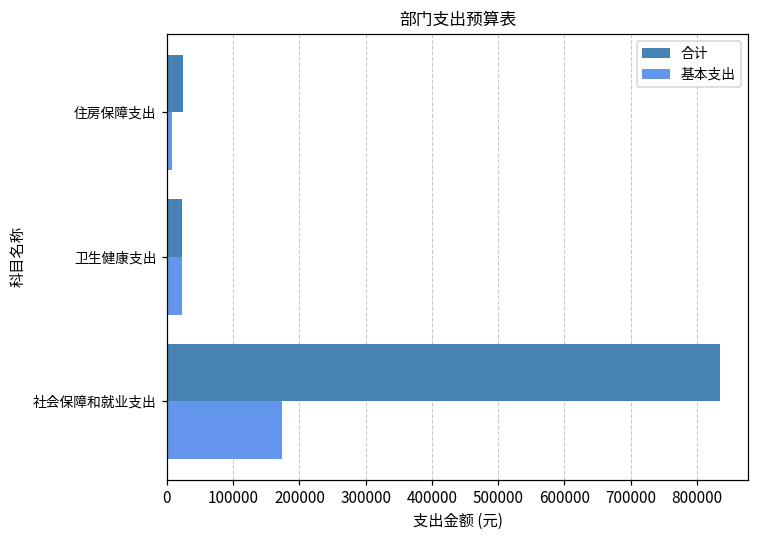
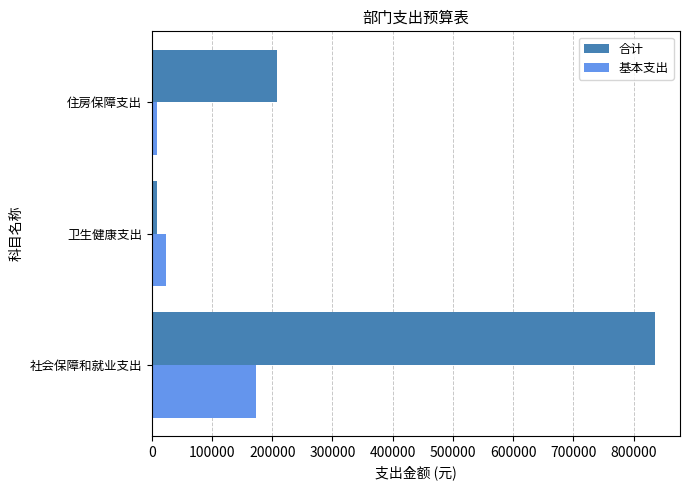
合计, 住房保障支出: 20000 -> 210000
合计, 卫生健康支出: 20000 -> 10000
